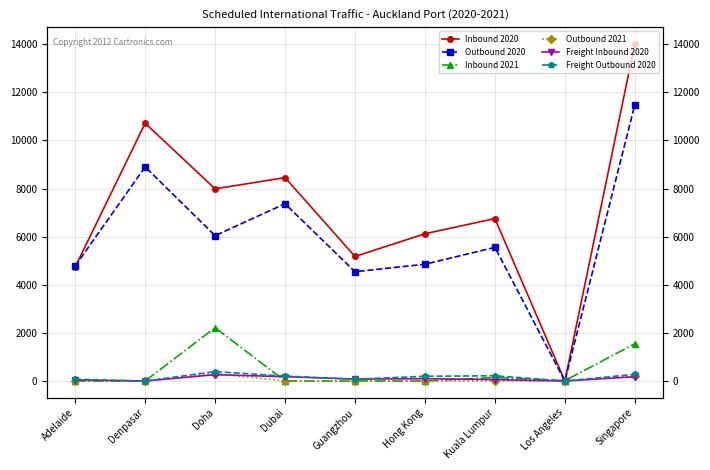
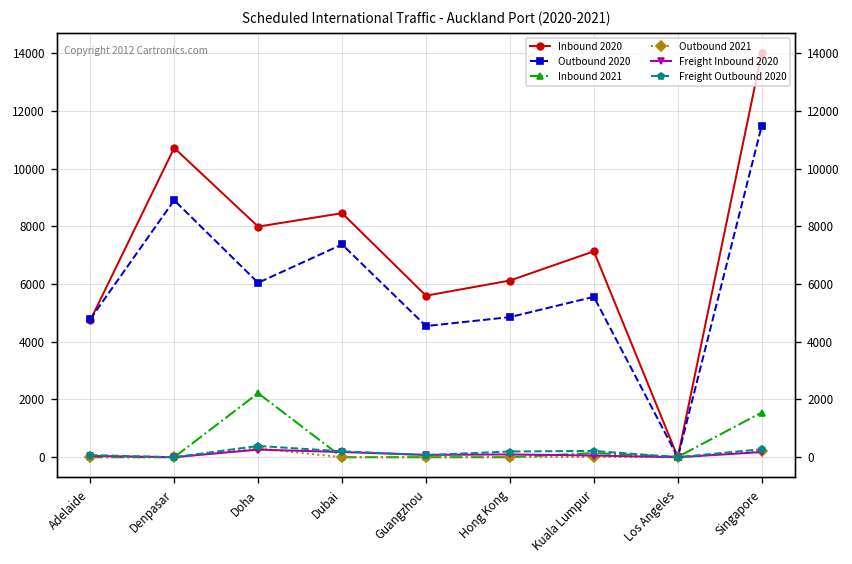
Inbound 2020, Guangzhou: 5200 -> 5600
Inbound 2020, Kuala Lumpur: 6800 -> 7100
